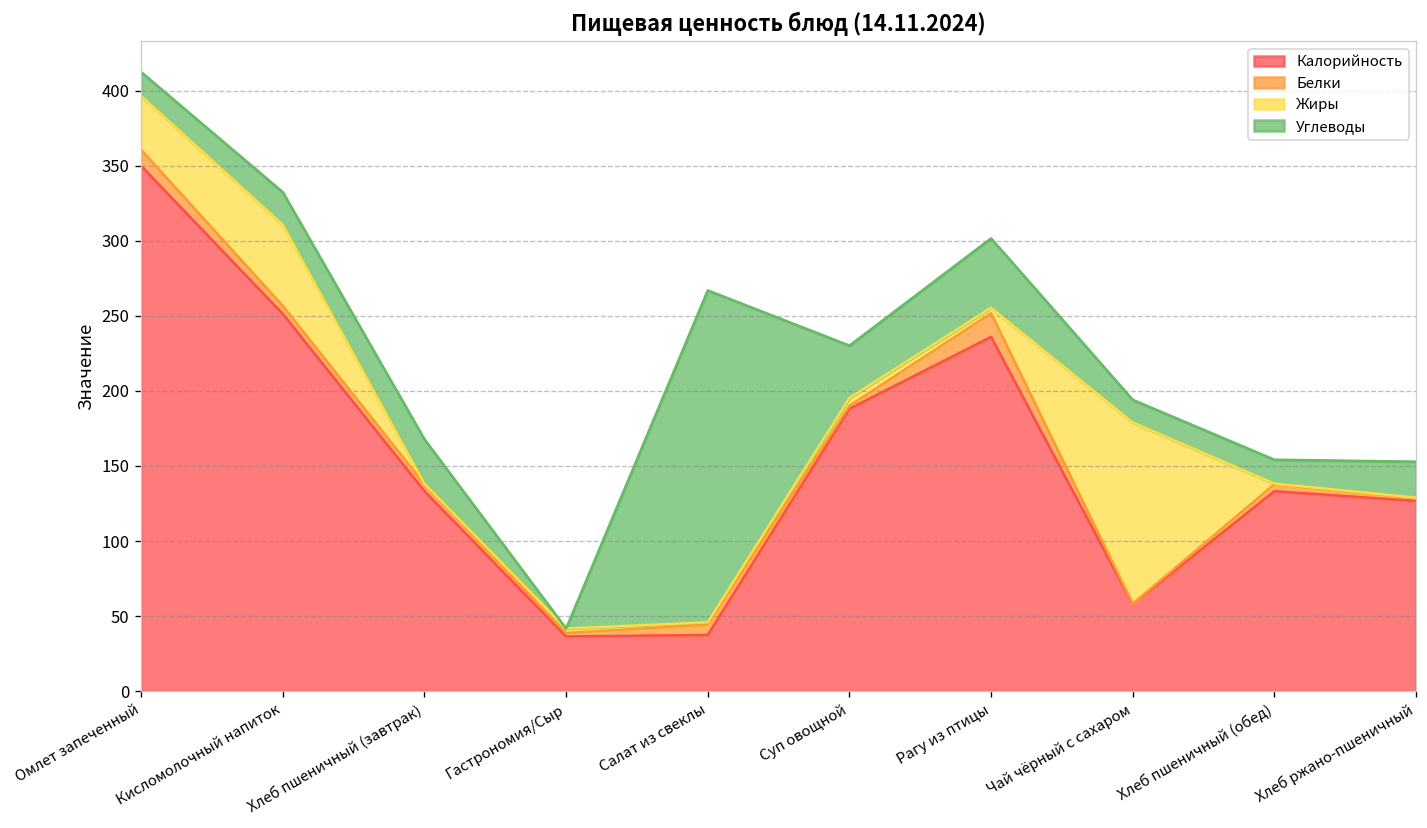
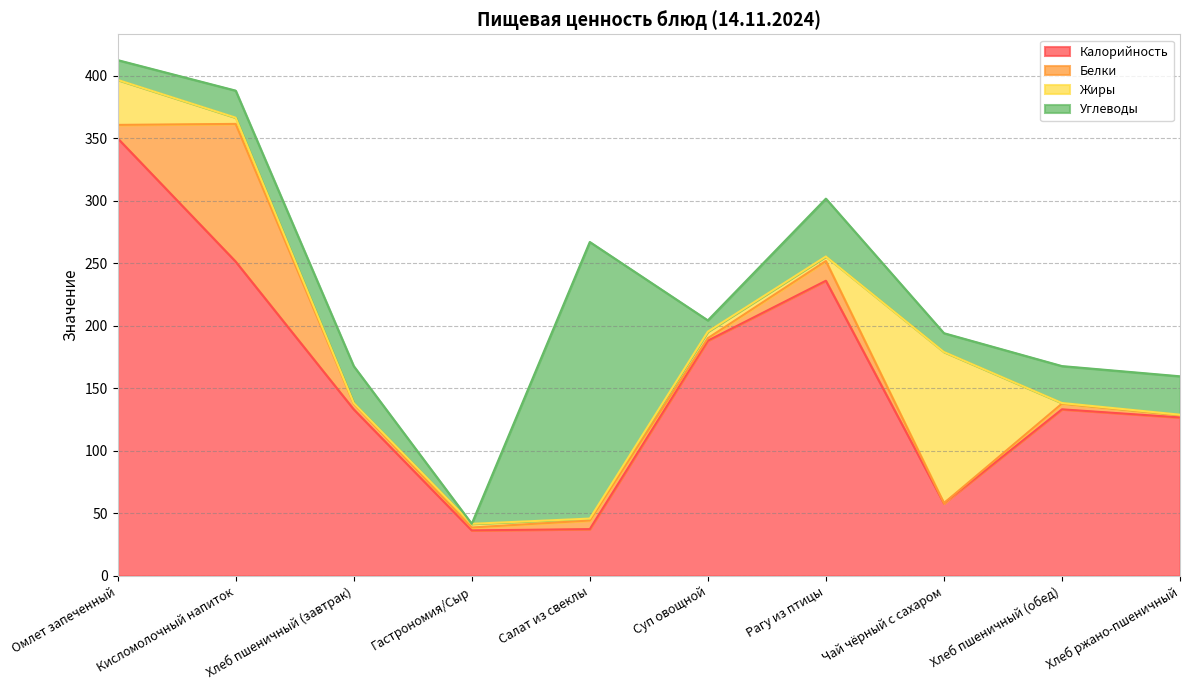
Белки, Кисломолочный напиток: 5 -> 110
Жиры, Кисломолочный напиток: 54 -> 5
Углеводы, Суп овощной: 35 -> 9
Углеводы, Хлеб пшеничный (обед): 16 -> 30
Углеводы, Хлеб ржано-пшеничный: 24 -> 31
